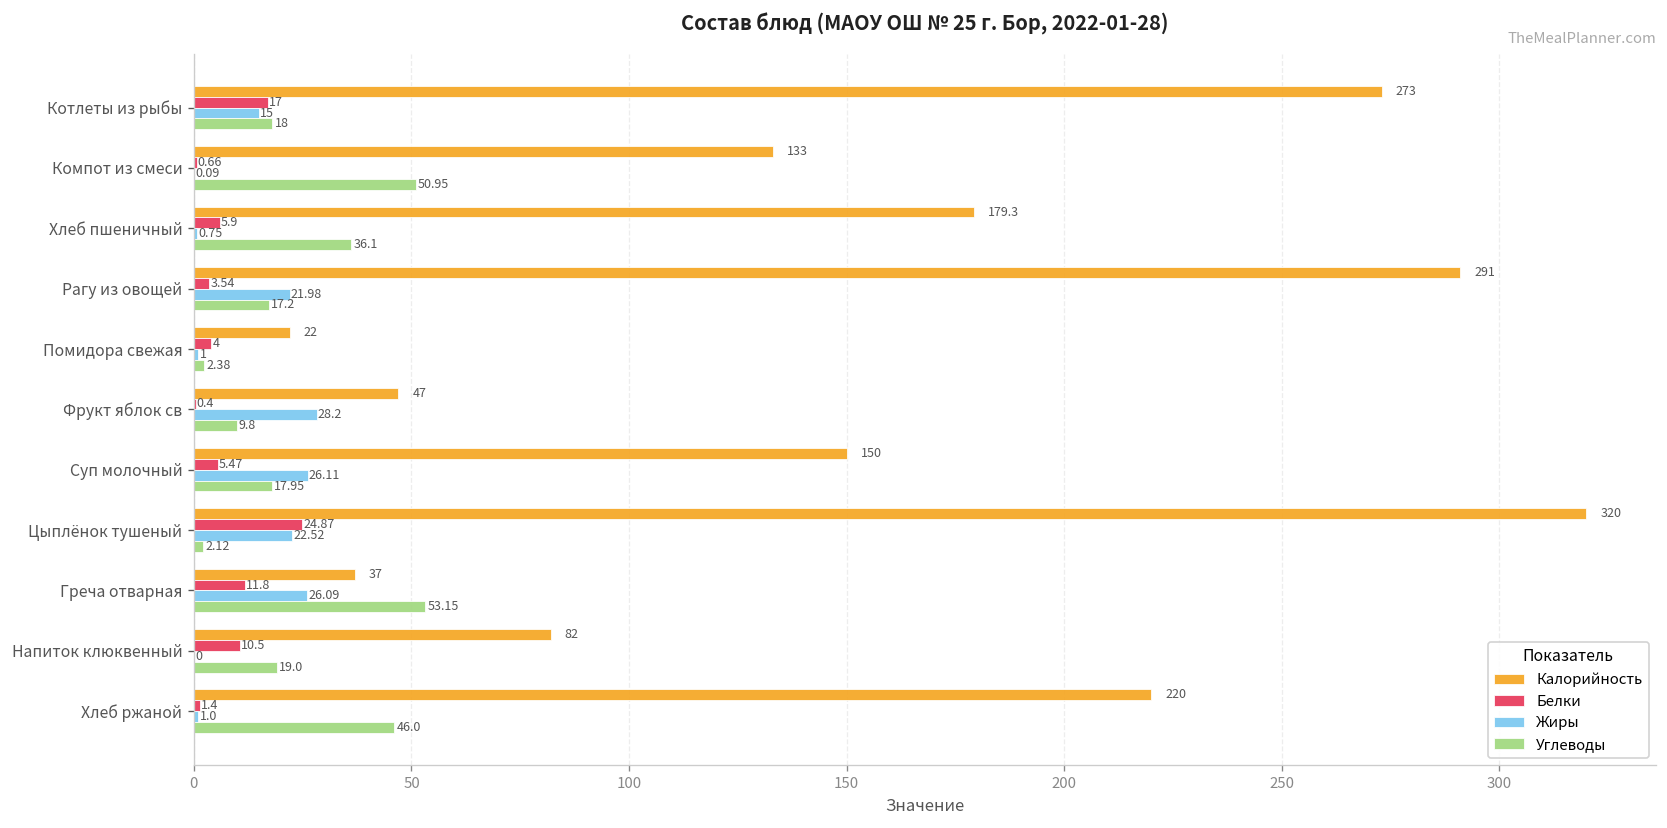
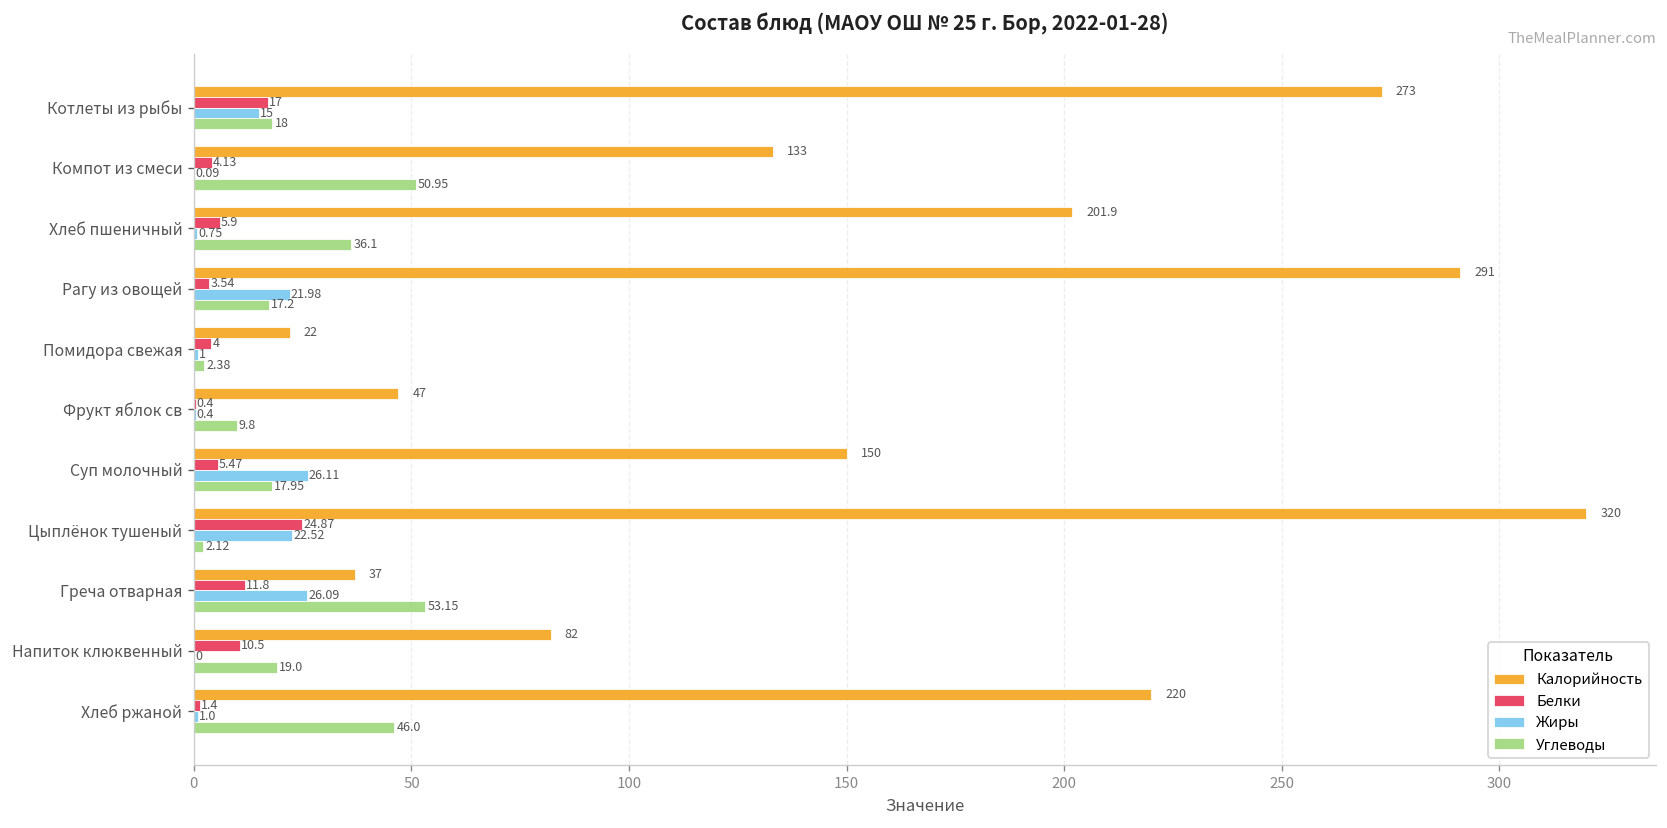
Белки, Компот из смеси: 0.66 -> 4.13
Калорийность, Хлеб пшеничный: 179.3 -> 201.9
Жиры, Фрукт яблок св: 28.2 -> 0.4
